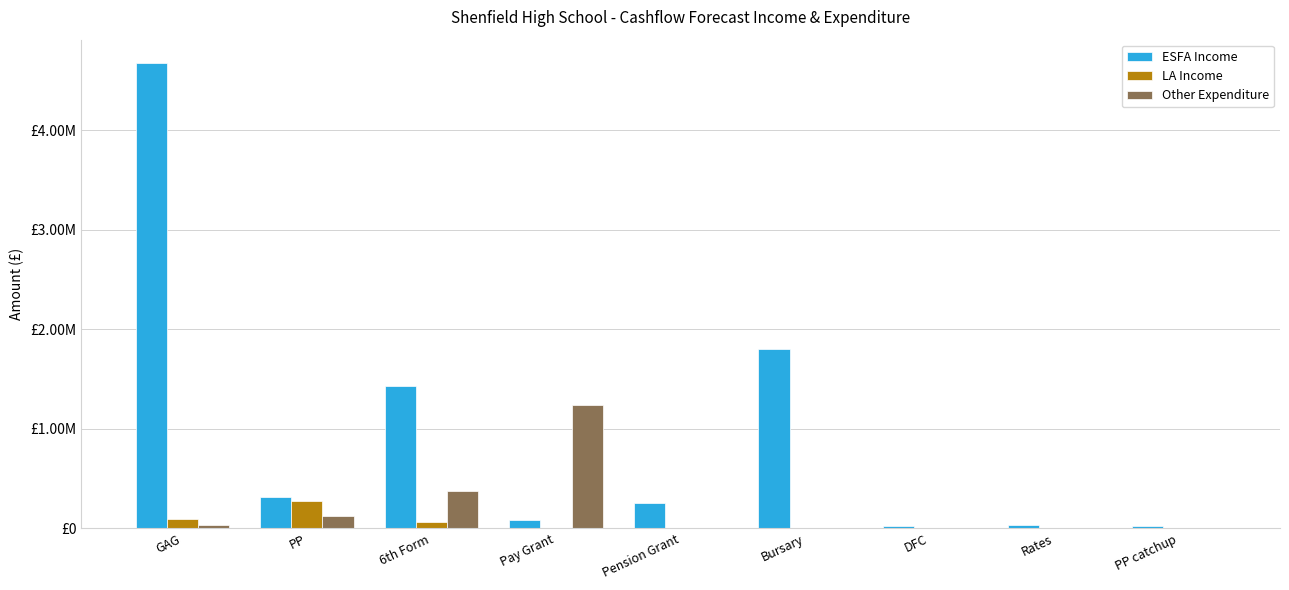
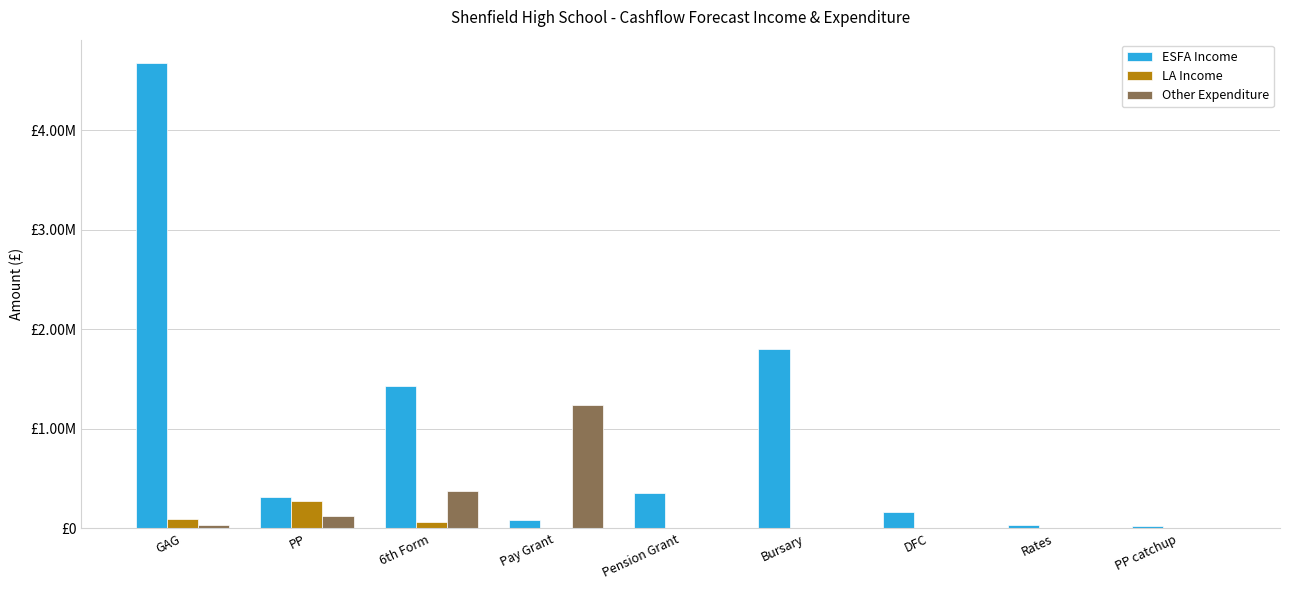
ESFA Income, Pension Grant: £300000 -> £400000
ESFA Income, DFC: £0 -> £200000
